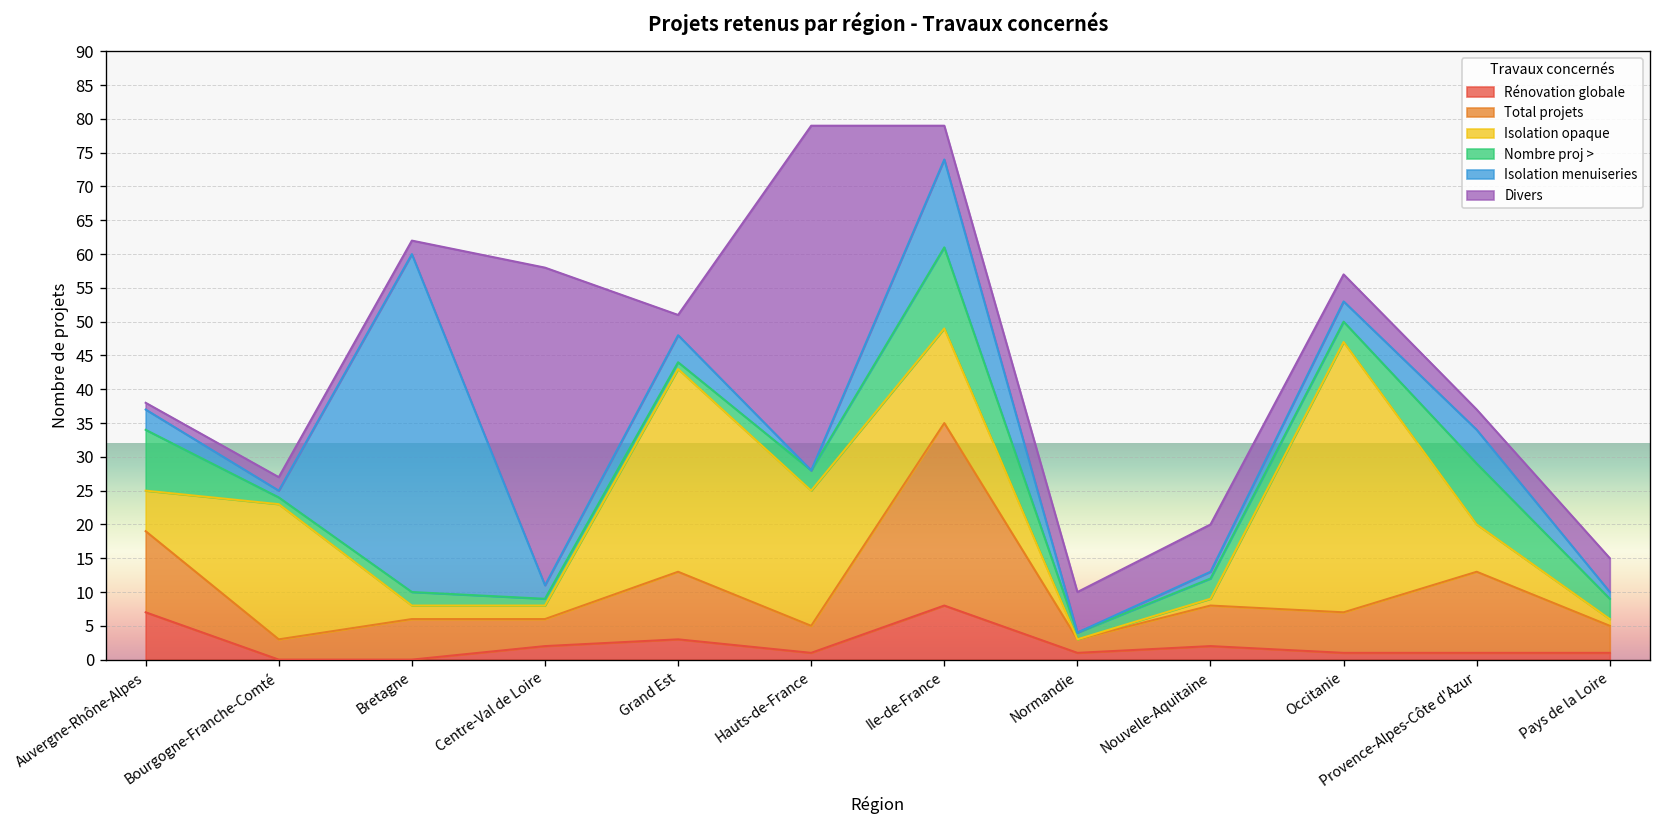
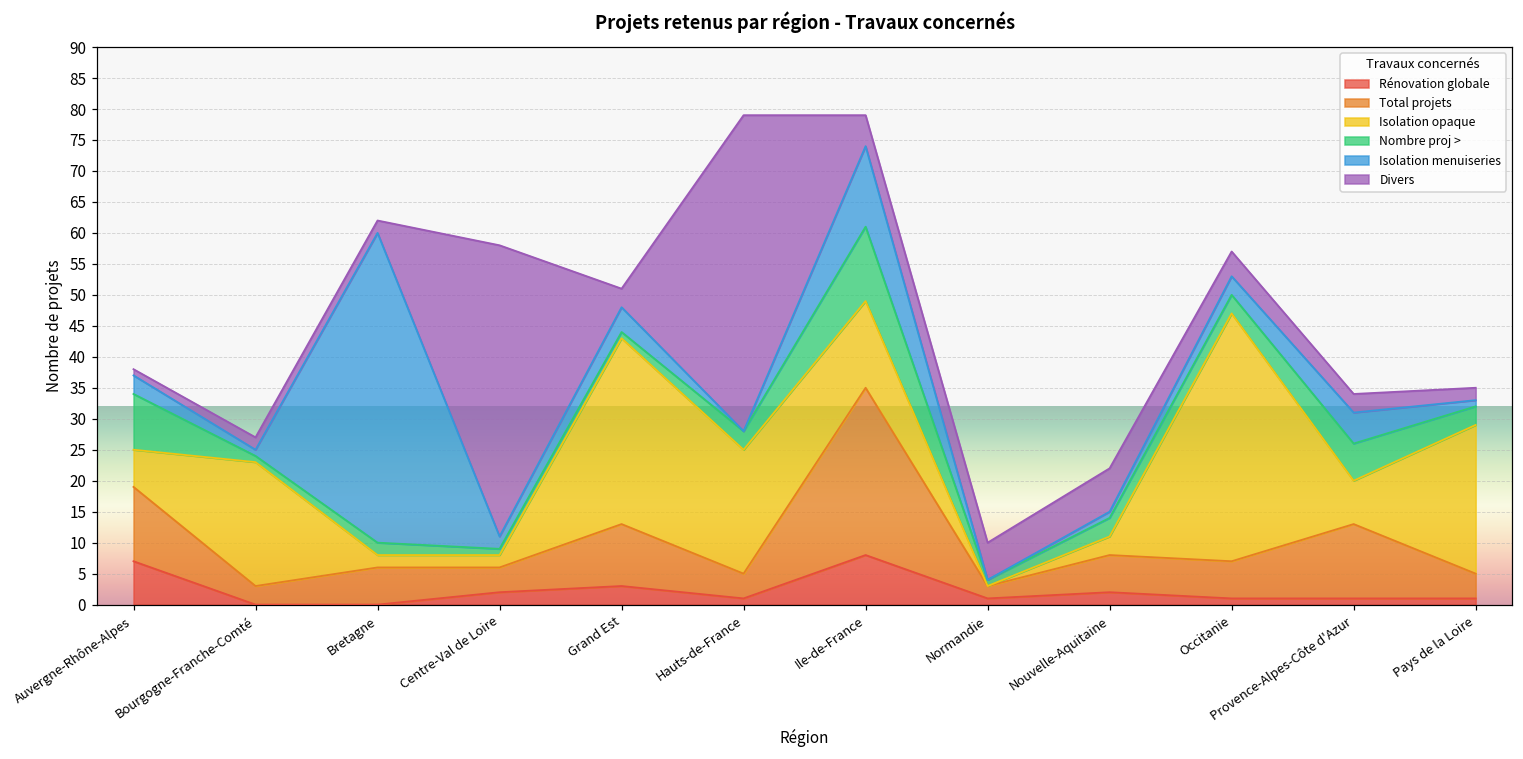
Isolation opaque, Nouvelle-Aquitaine: 1 -> 3
Nombre proj >, Provence-Alpes-Côte d'Azur: 9 -> 6
Isolation opaque, Pays de la Loire: 1 -> 24
Divers, Pays de la Loire: 5 -> 2
